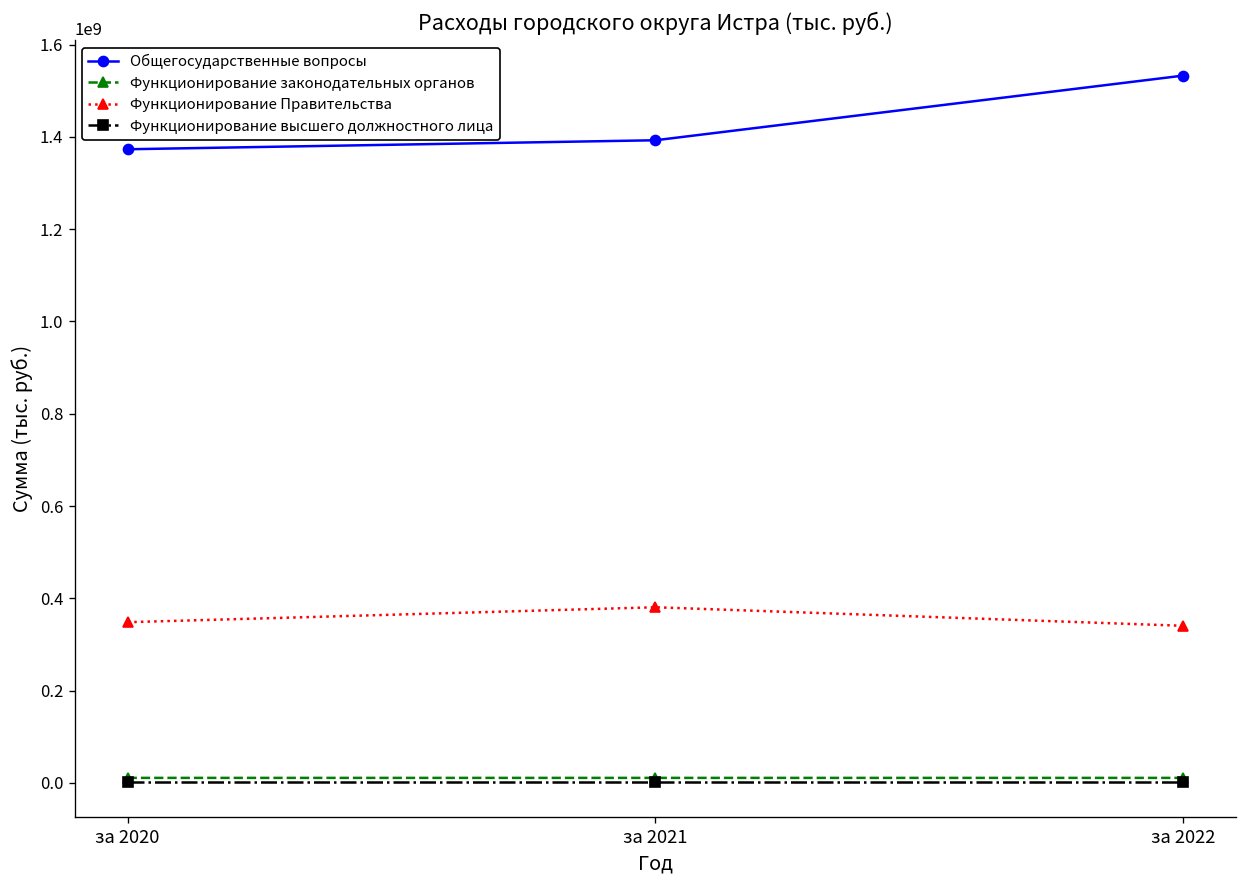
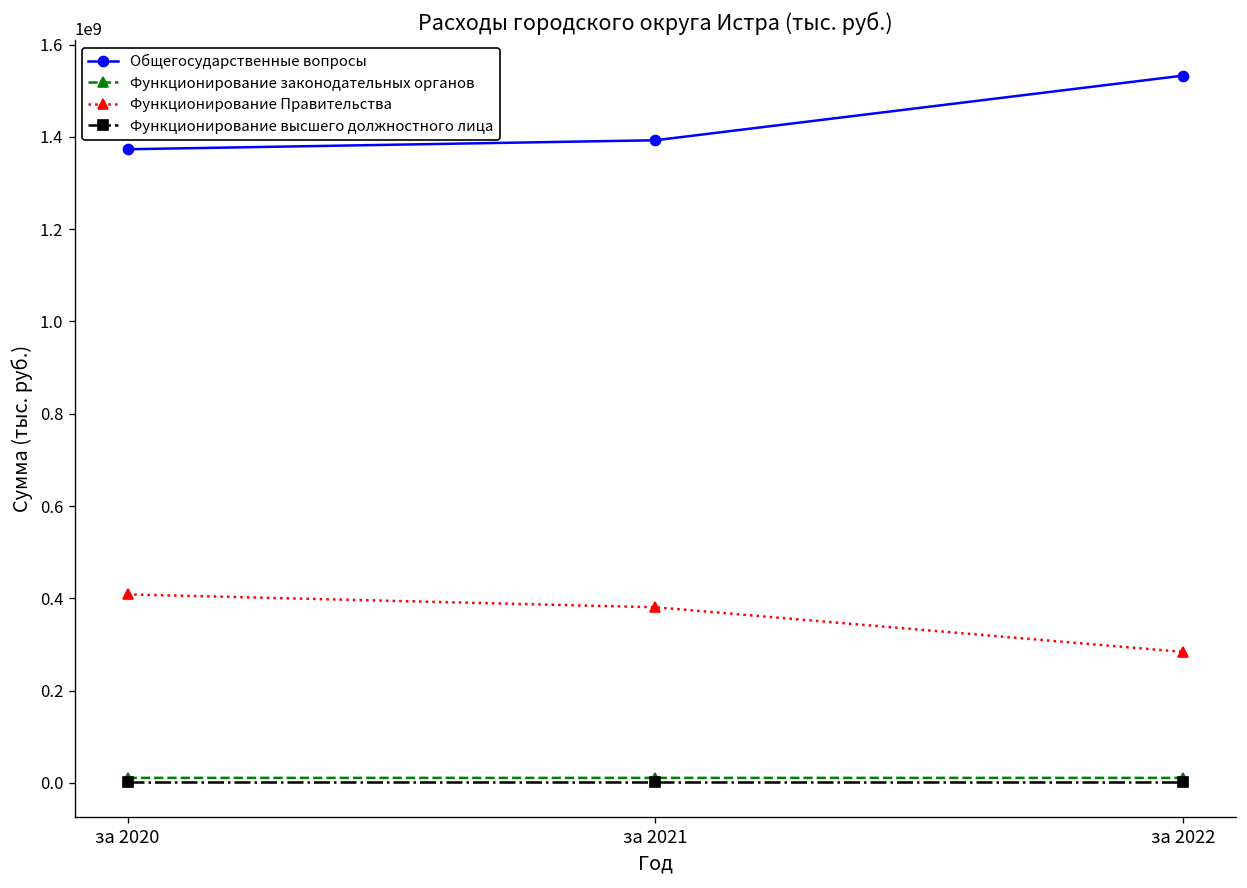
Функционирование Правительства, за 2020: 350000000 -> 410000000
Функционирование Правительства, за 2022: 340000000 -> 280000000
